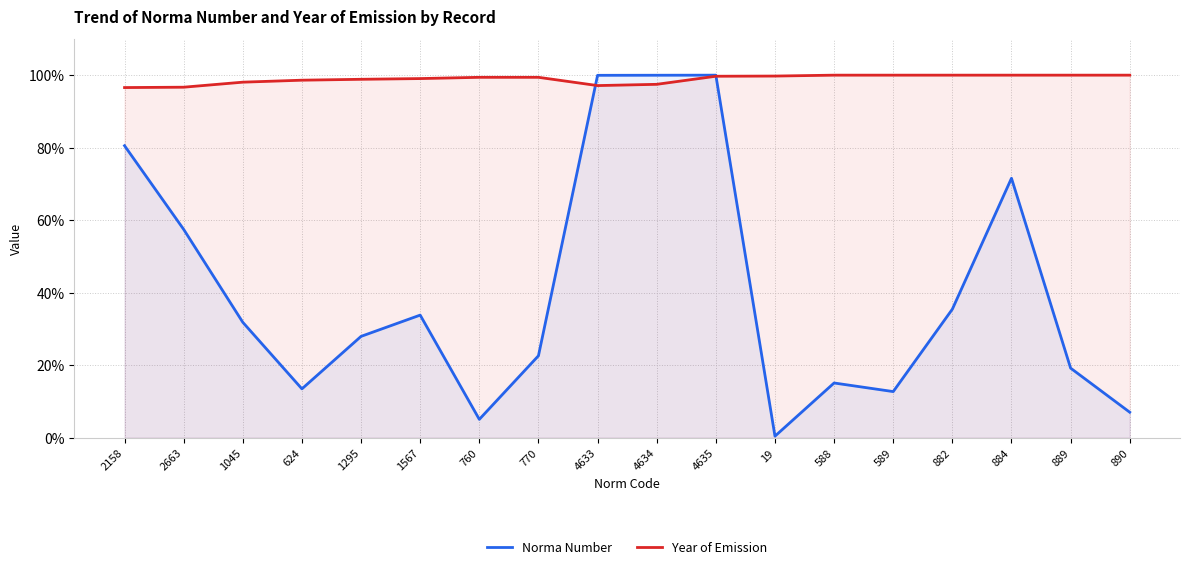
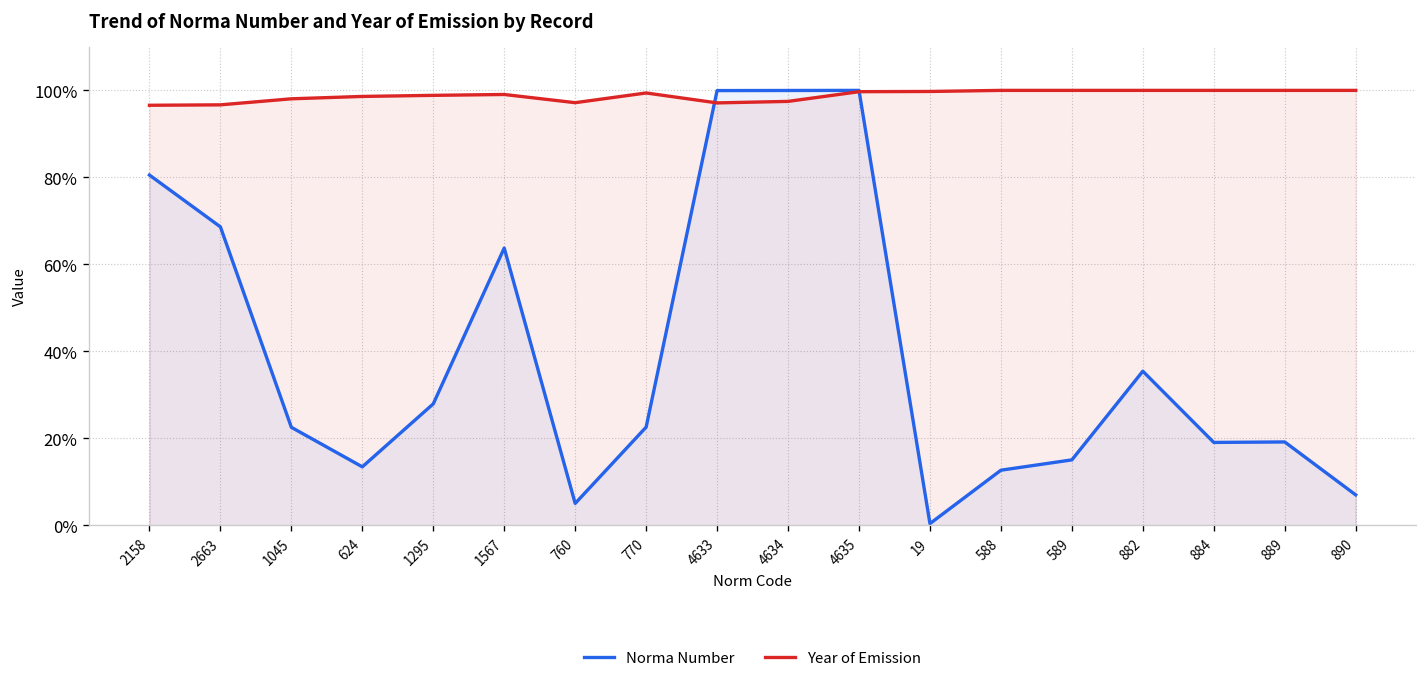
Norma Number, 2663: 57% -> 69%
Norma Number, 1045: 32% -> 23%
Norma Number, 1567: 34% -> 64%
Year of Emission, 760: 99% -> 97%
Norma Number, 588: 15% -> 13%
Norma Number, 589: 13% -> 15%
Norma Number, 884: 72% -> 19%
